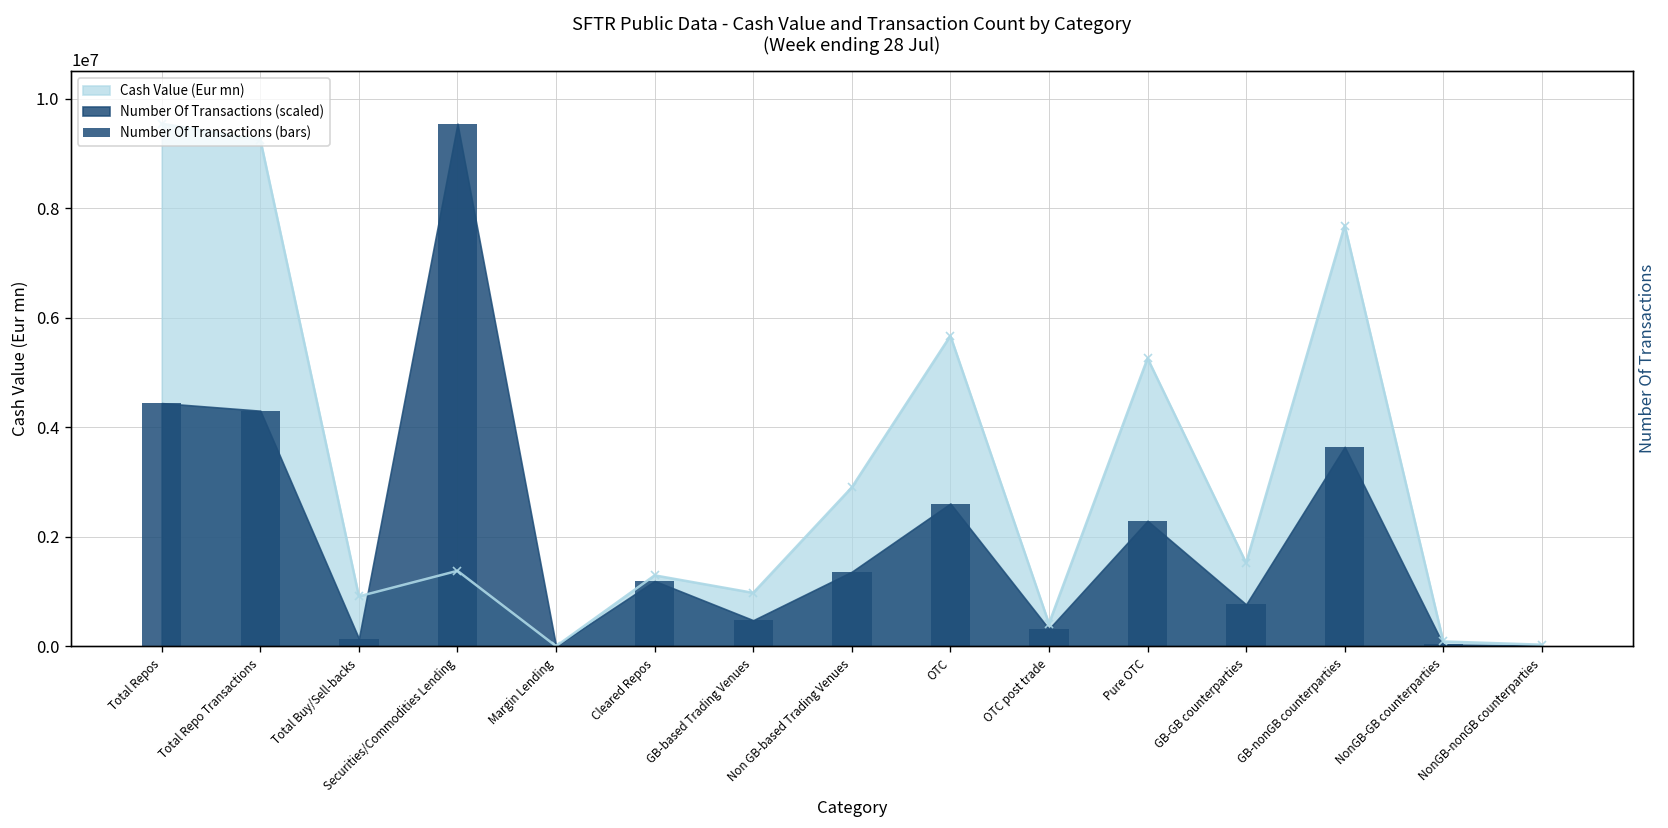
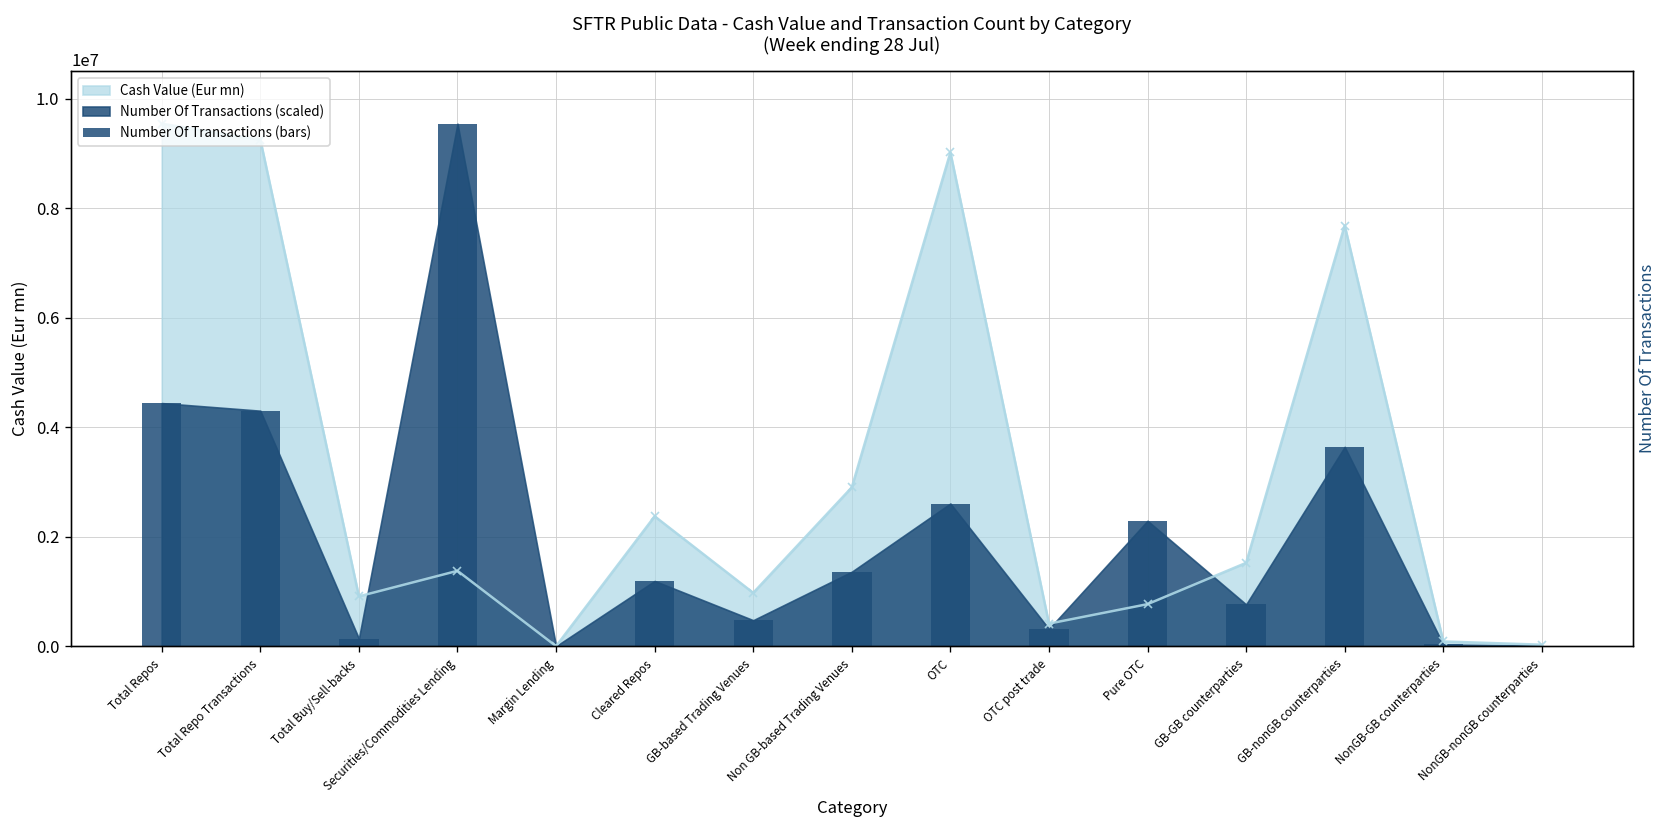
Cash Value (Eur mn), Cleared Repos: 1300000 -> 2400000
Cash Value (Eur mn), OTC: 5700000 -> 9000000
Cash Value (Eur mn), Pure OTC: 5300000 -> 800000
